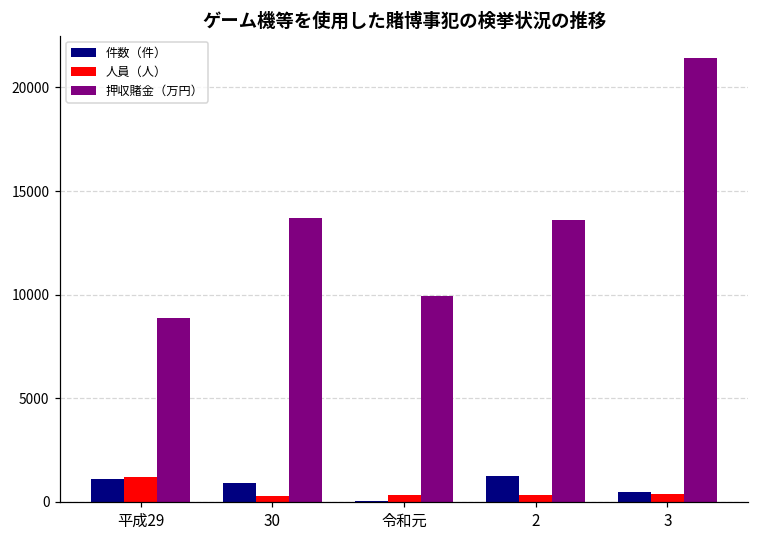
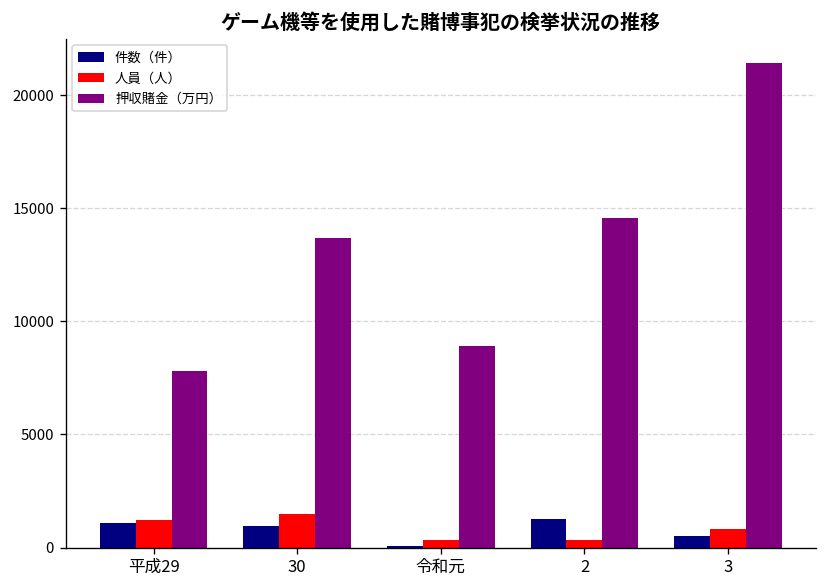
押収賭金（万円）, 平成29: 8900 -> 7800
人員（人）, 30: 300 -> 1500
押収賭金（万円）, 令和元: 9900 -> 8900
押収賭金（万円）, 2: 13600 -> 14600
人員（人）, 3: 400 -> 800
